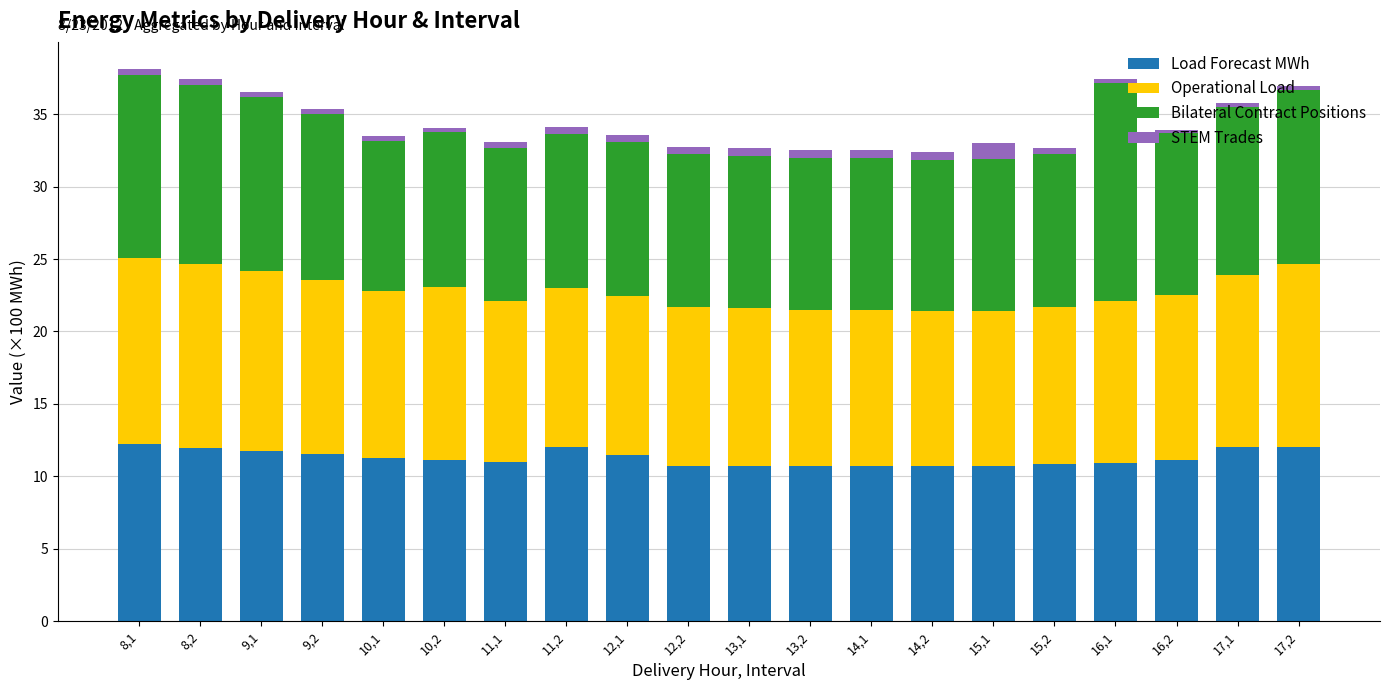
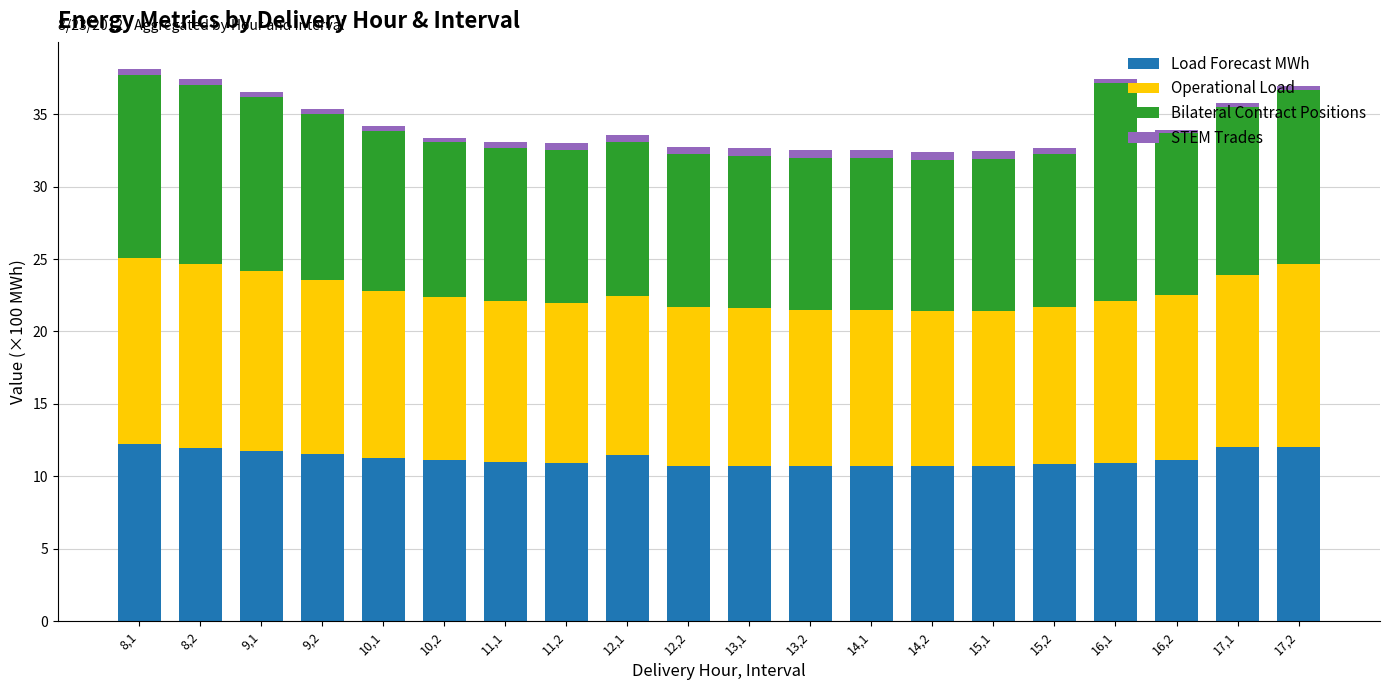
Bilateral Contract Positions, 10,1: 10.4 -> 11.1
Operational Load, 10,2: 11.9 -> 11.2
Load Forecast MWh, 11,2: 12.0 -> 10.9
STEM Trades, 15,1: 1.1 -> 0.5
